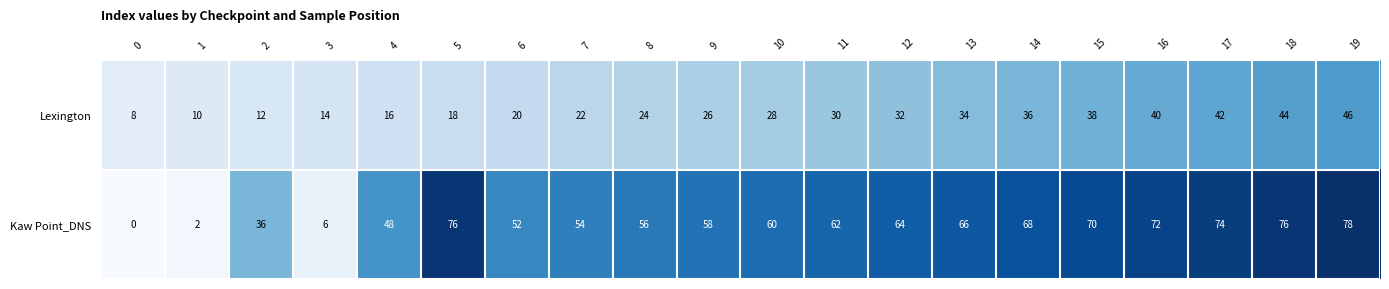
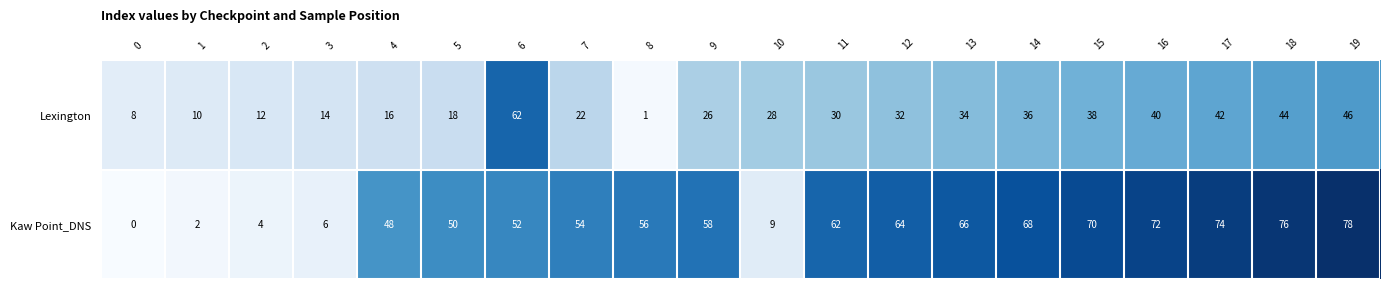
Lexington, 6: 20 -> 62
Lexington, 8: 24 -> 1
Kaw Point_DNS, 2: 36 -> 4
Kaw Point_DNS, 5: 76 -> 50
Kaw Point_DNS, 10: 60 -> 9
